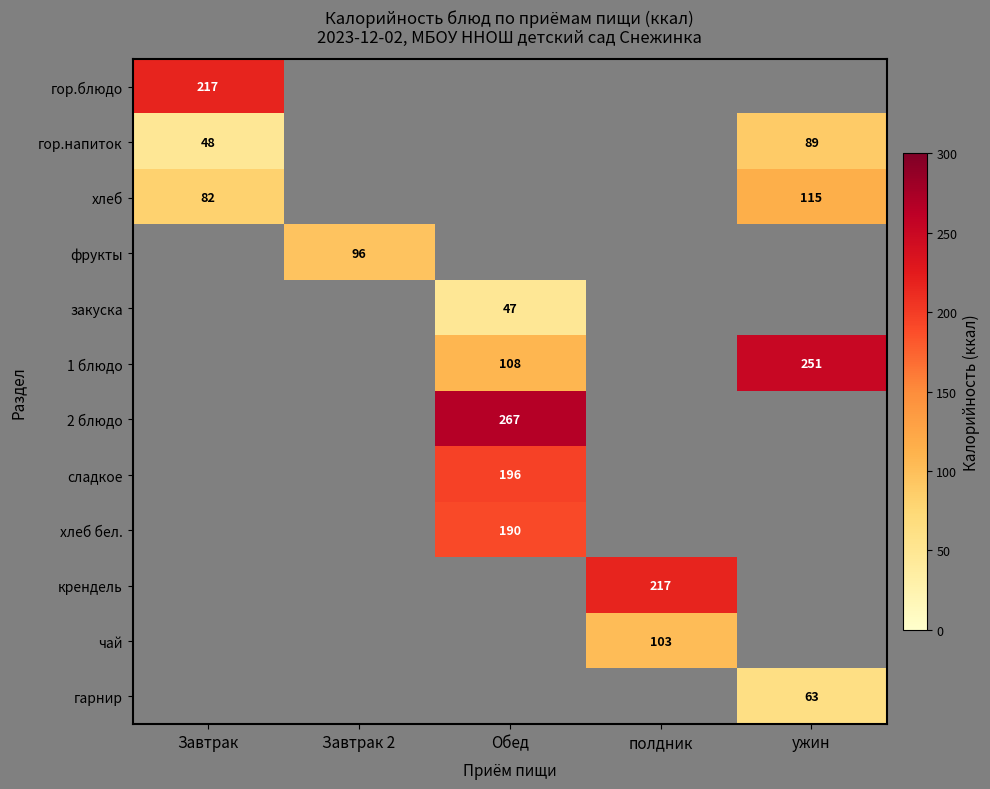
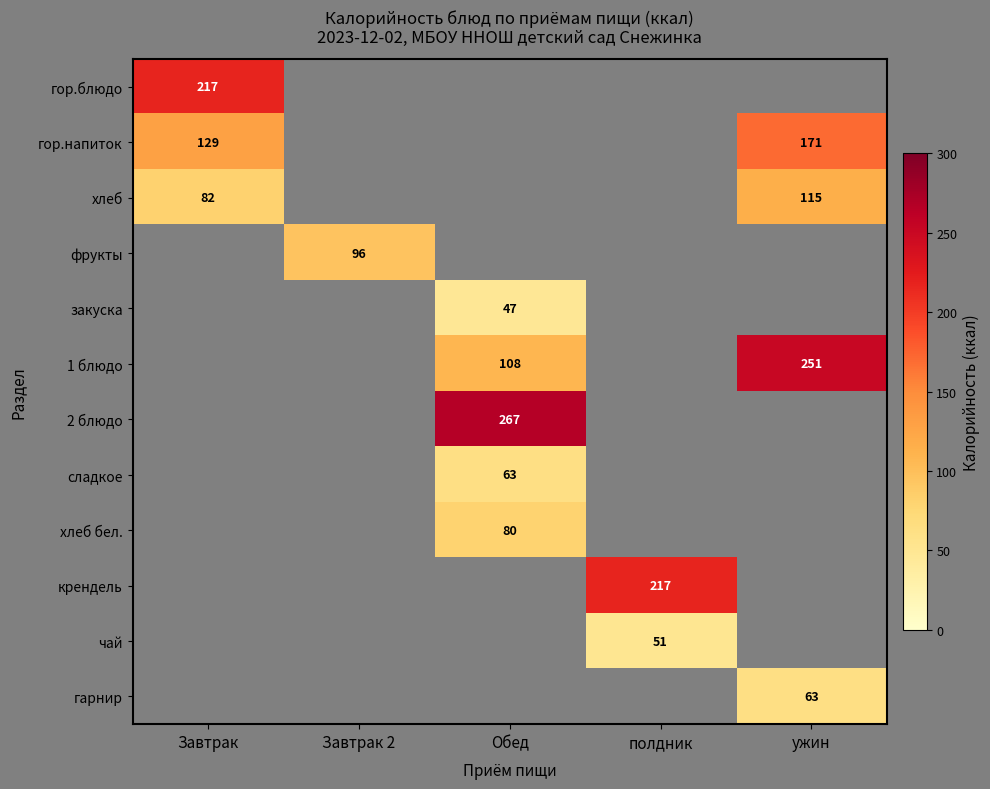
гор.напиток, Завтрак: 48 -> 129
гор.напиток, ужин: 89 -> 171
сладкое, Обед: 196 -> 63
хлеб бел., Обед: 190 -> 80
чай, полдник: 103 -> 51
